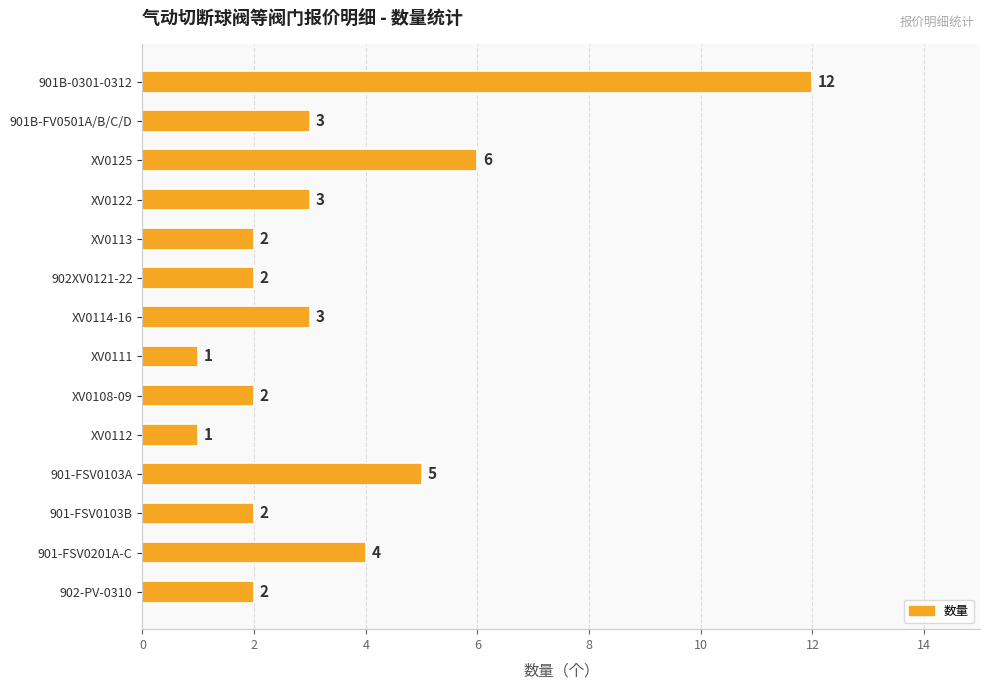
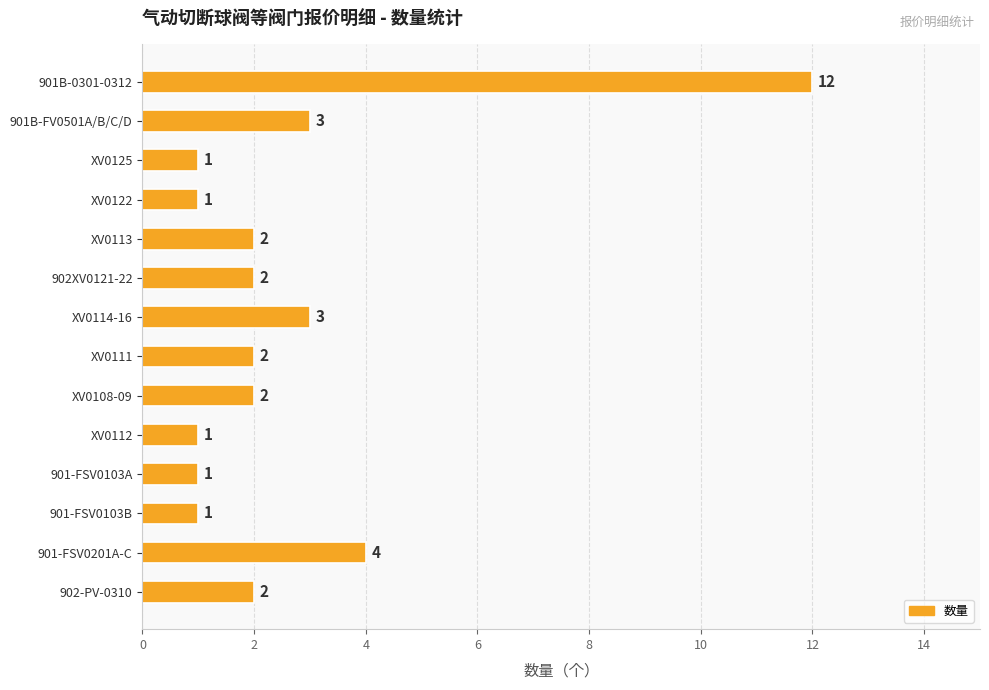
XV0125: 6 -> 1
XV0122: 3 -> 1
XV0111: 1 -> 2
901-FSV0103A: 5 -> 1
901-FSV0103B: 2 -> 1
